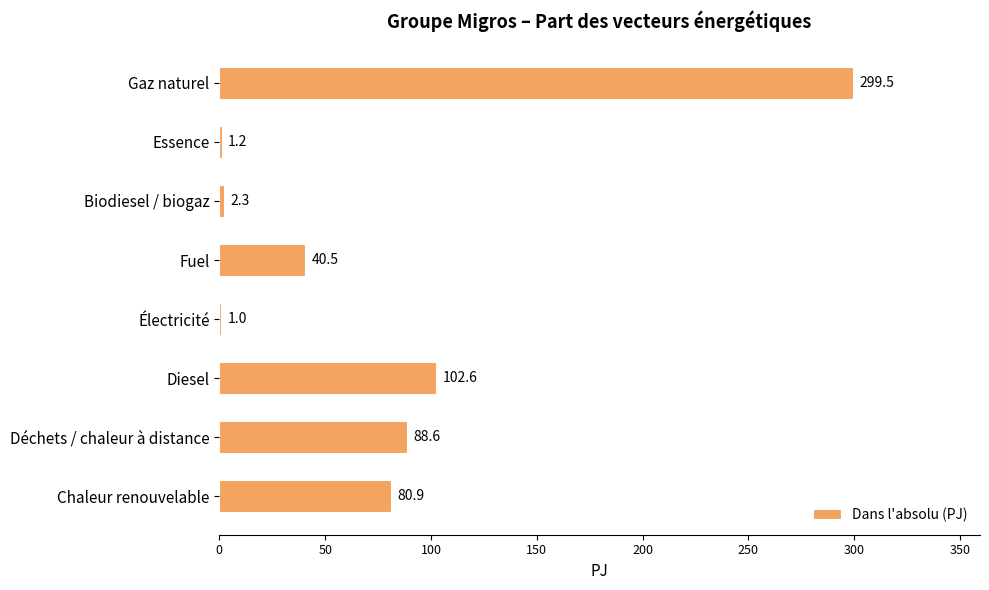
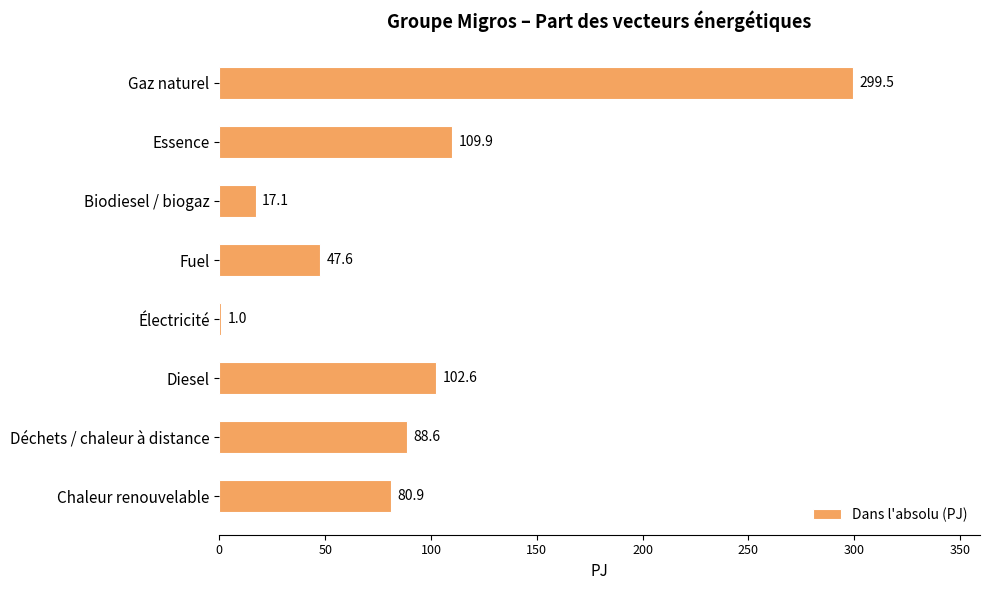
Essence: 1.2 -> 109.9
Biodiesel / biogaz: 2.3 -> 17.1
Fuel: 40.5 -> 47.6
